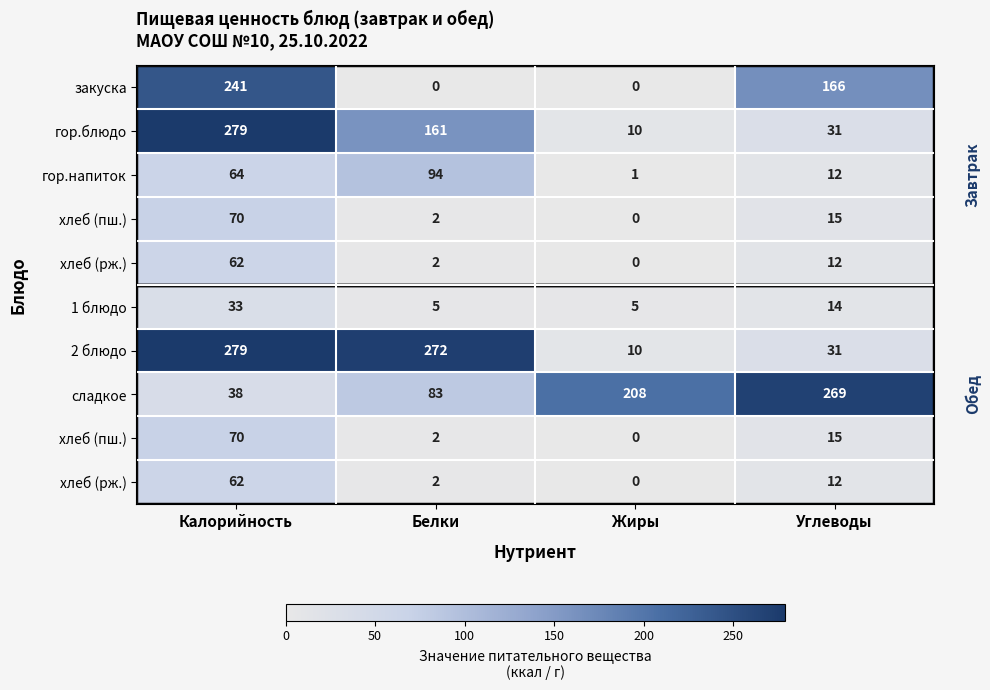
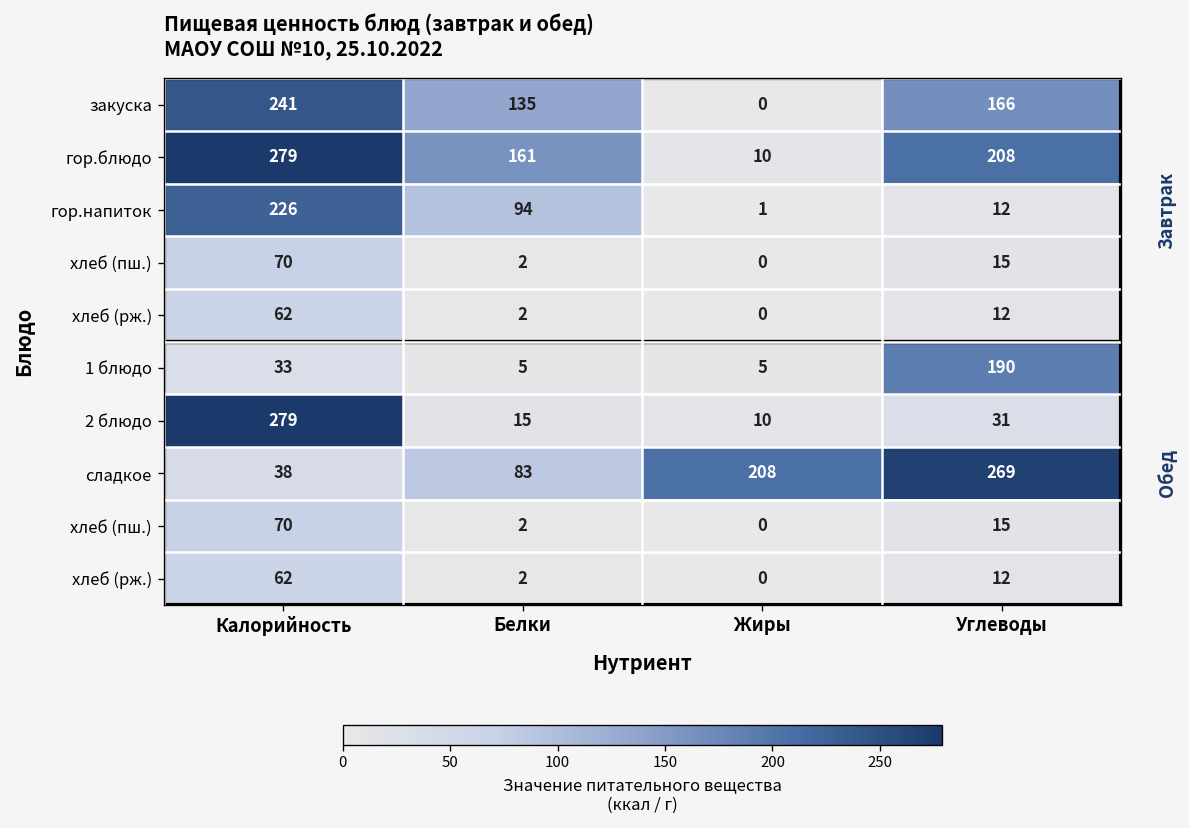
закуска, Белки: 0 -> 135
гор.блюдо, Углеводы: 31 -> 208
гор.напиток, Калорийность: 64 -> 226
1 блюдо, Углеводы: 14 -> 190
2 блюдо, Белки: 272 -> 15
